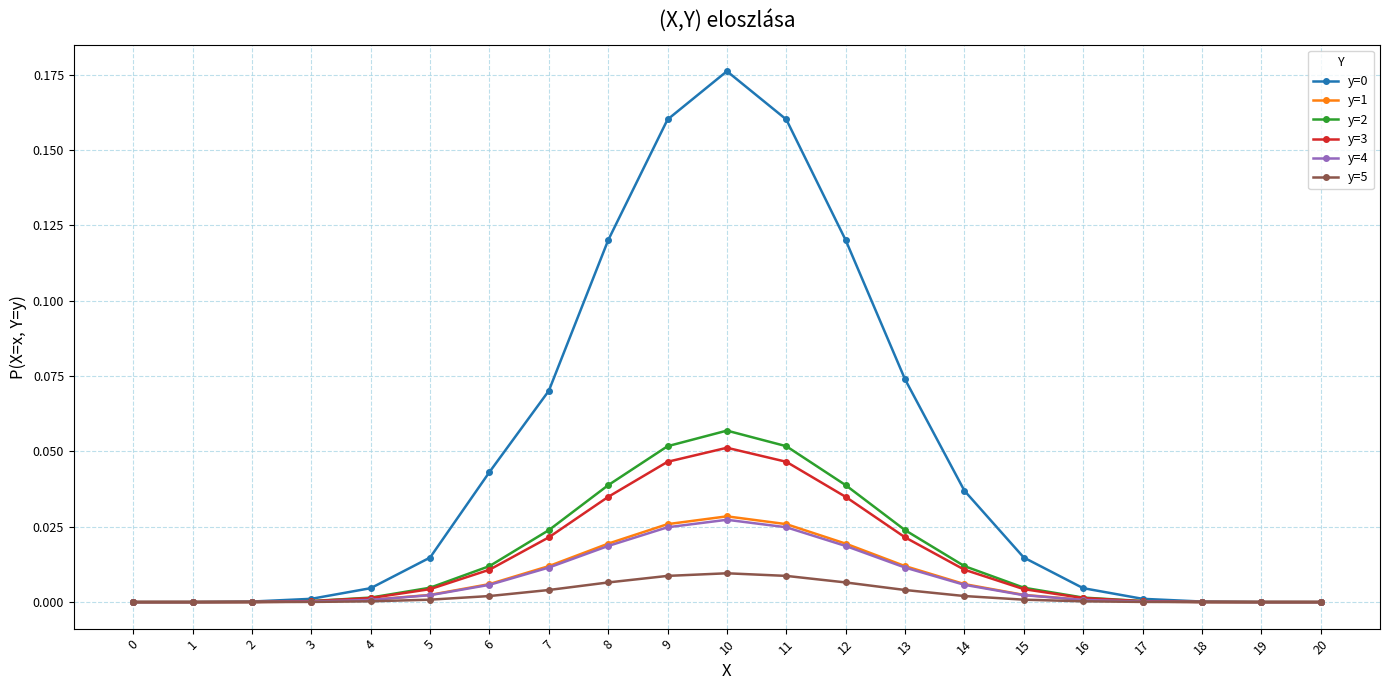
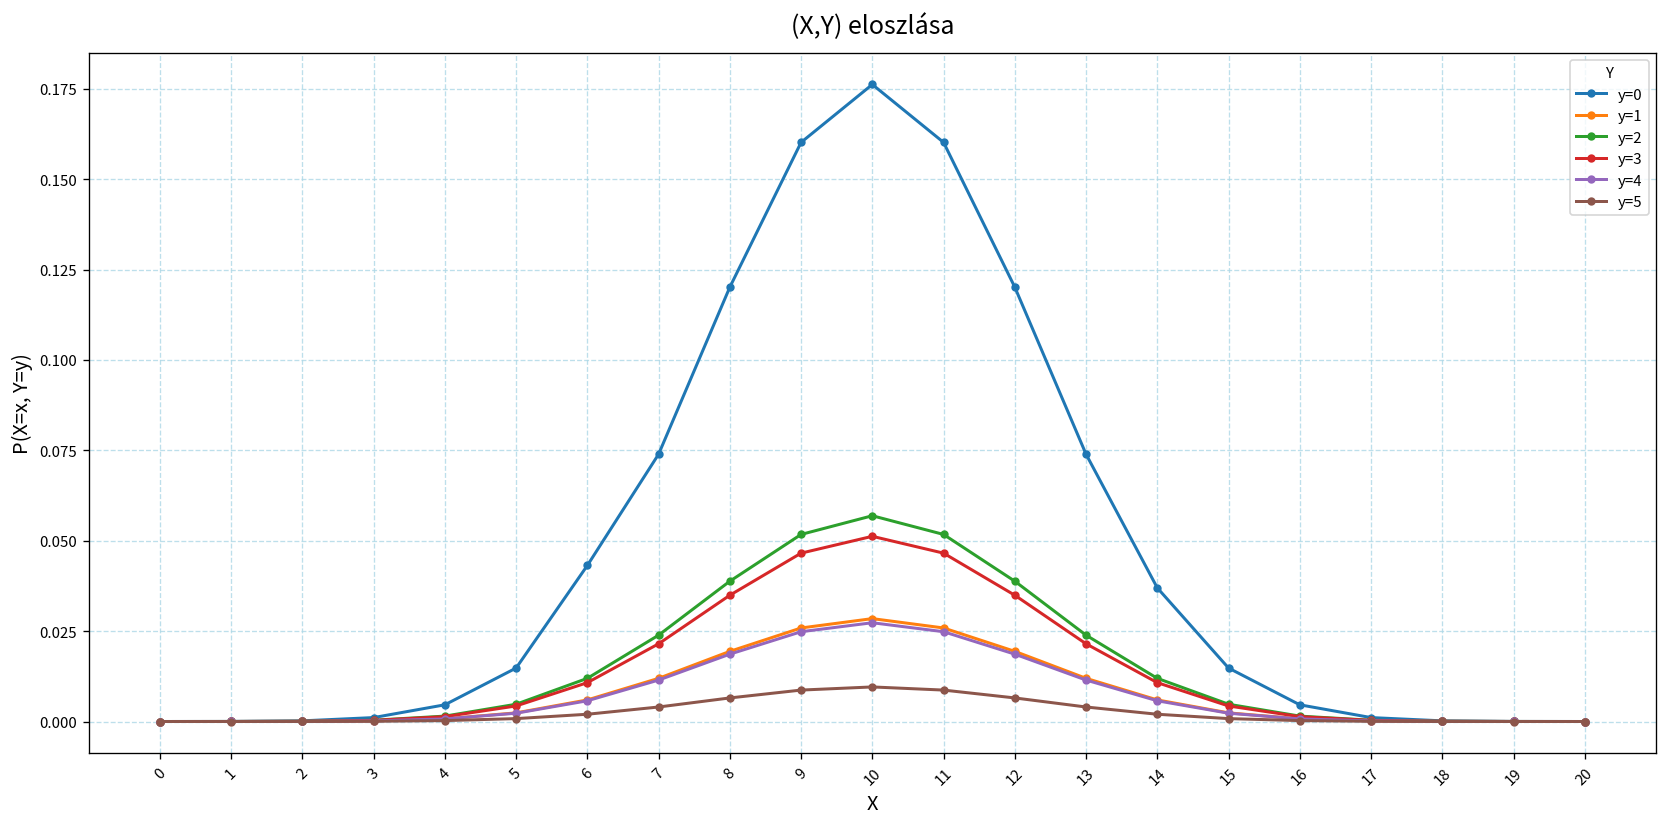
y=0, 7: 0.070 -> 0.074
